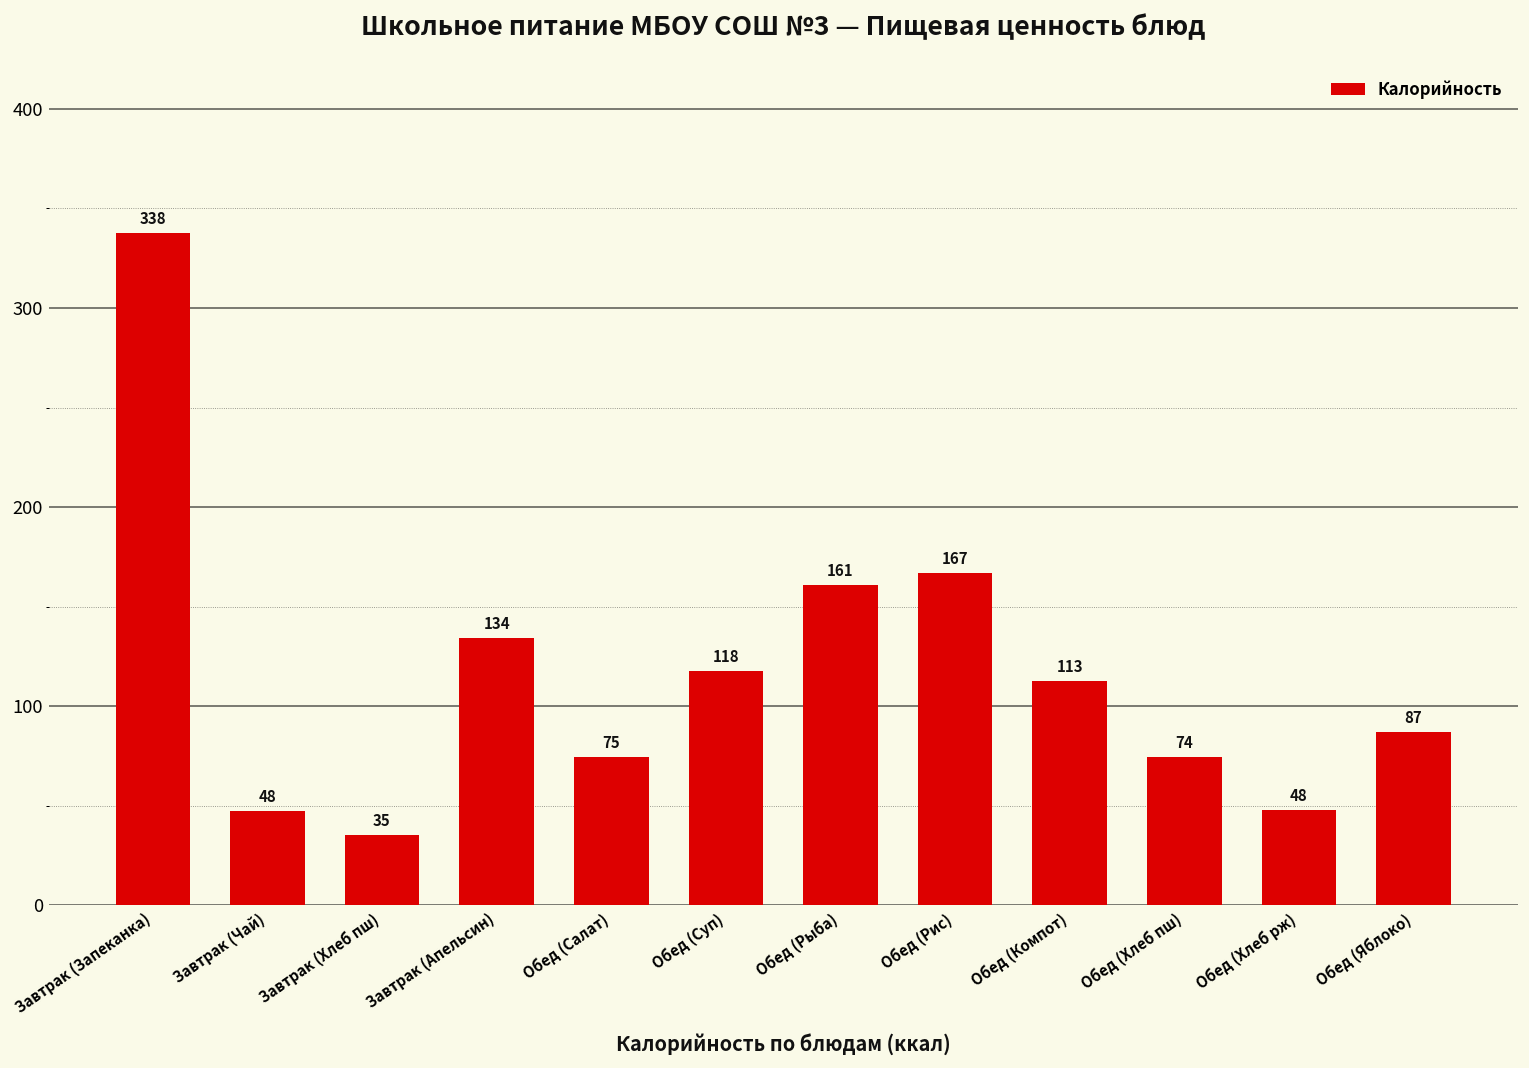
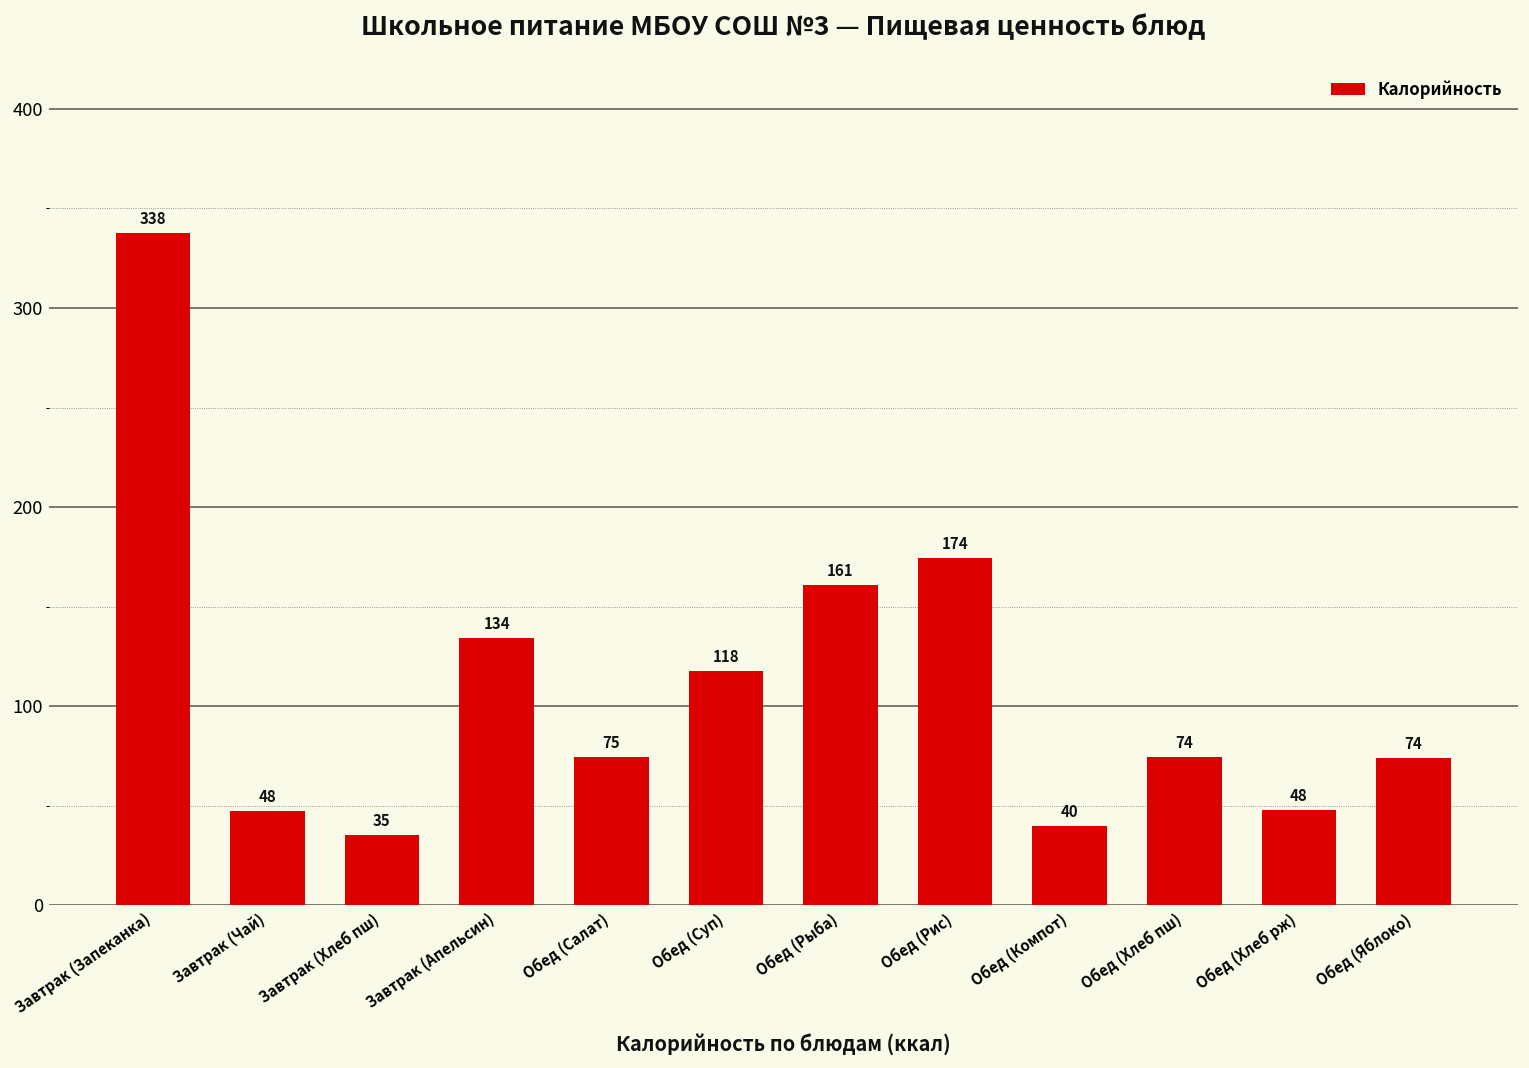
Обед (Рис): 167 -> 174
Обед (Компот): 113 -> 40
Обед (Яблоко): 87 -> 74
